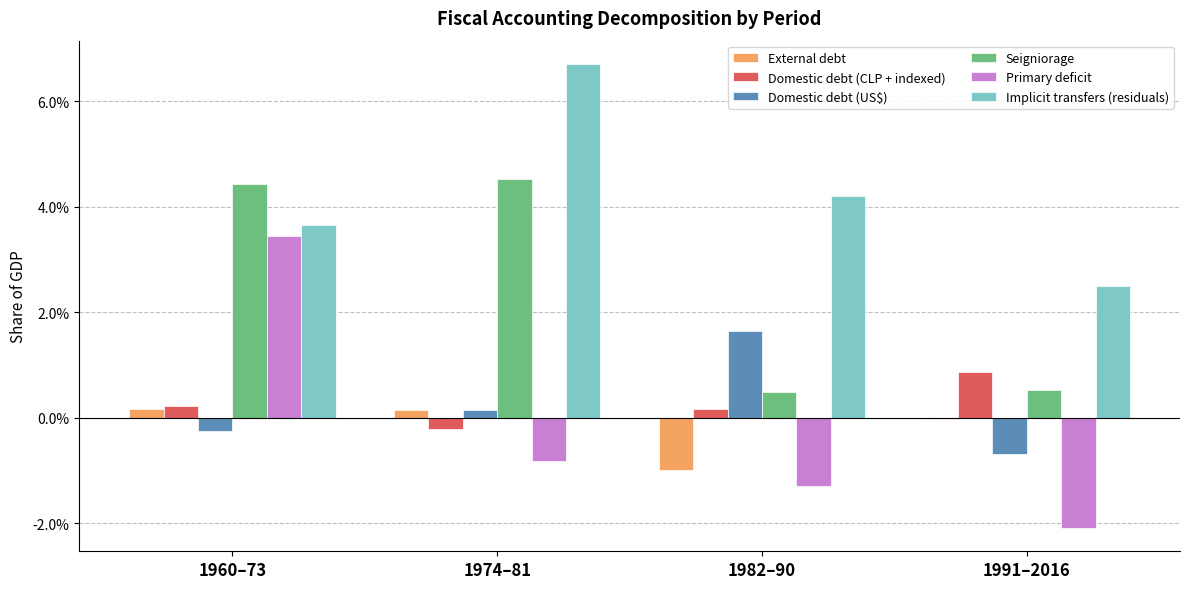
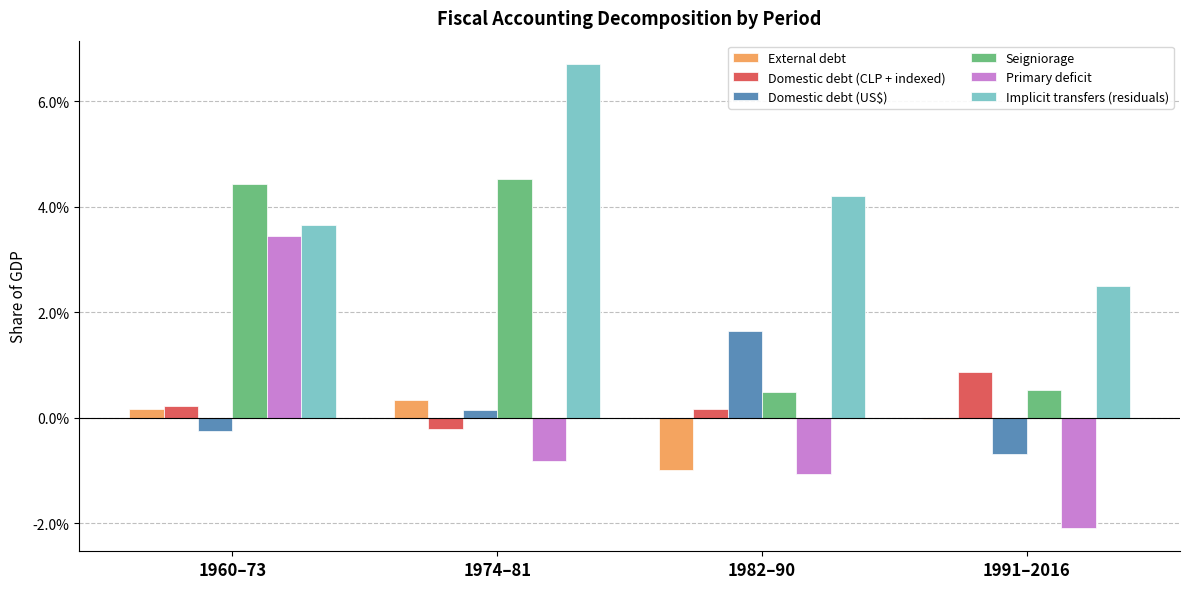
External debt, 1974–81: 0.2% -> 0.3%
Primary deficit, 1982–90: -1.3% -> -1.1%
